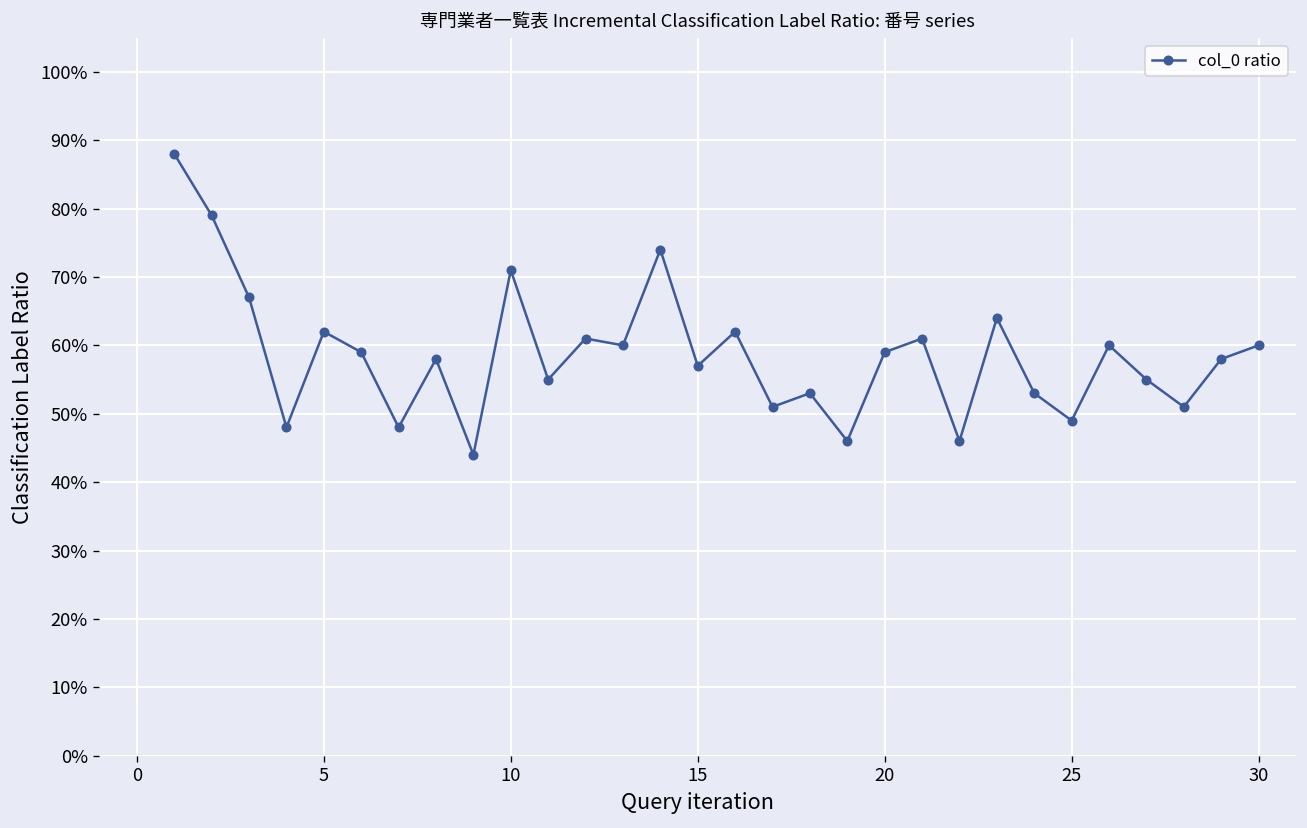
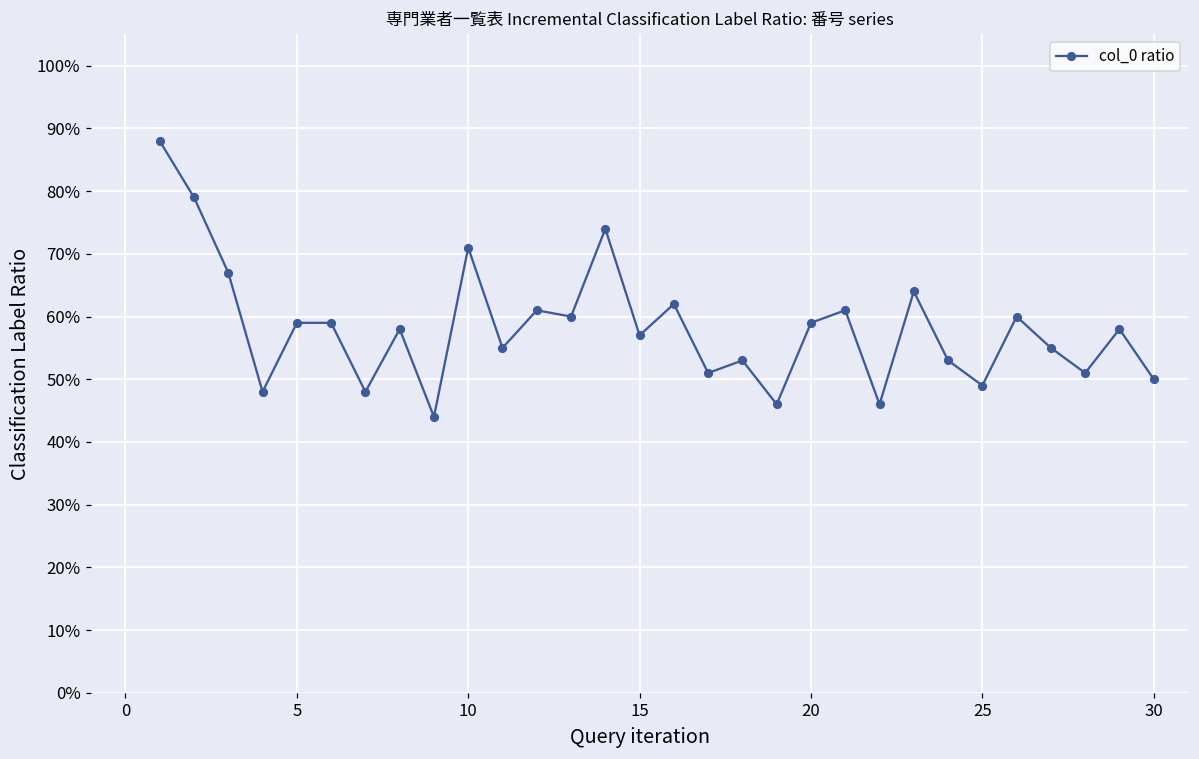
5: 62% -> 59%
30: 60% -> 50%
